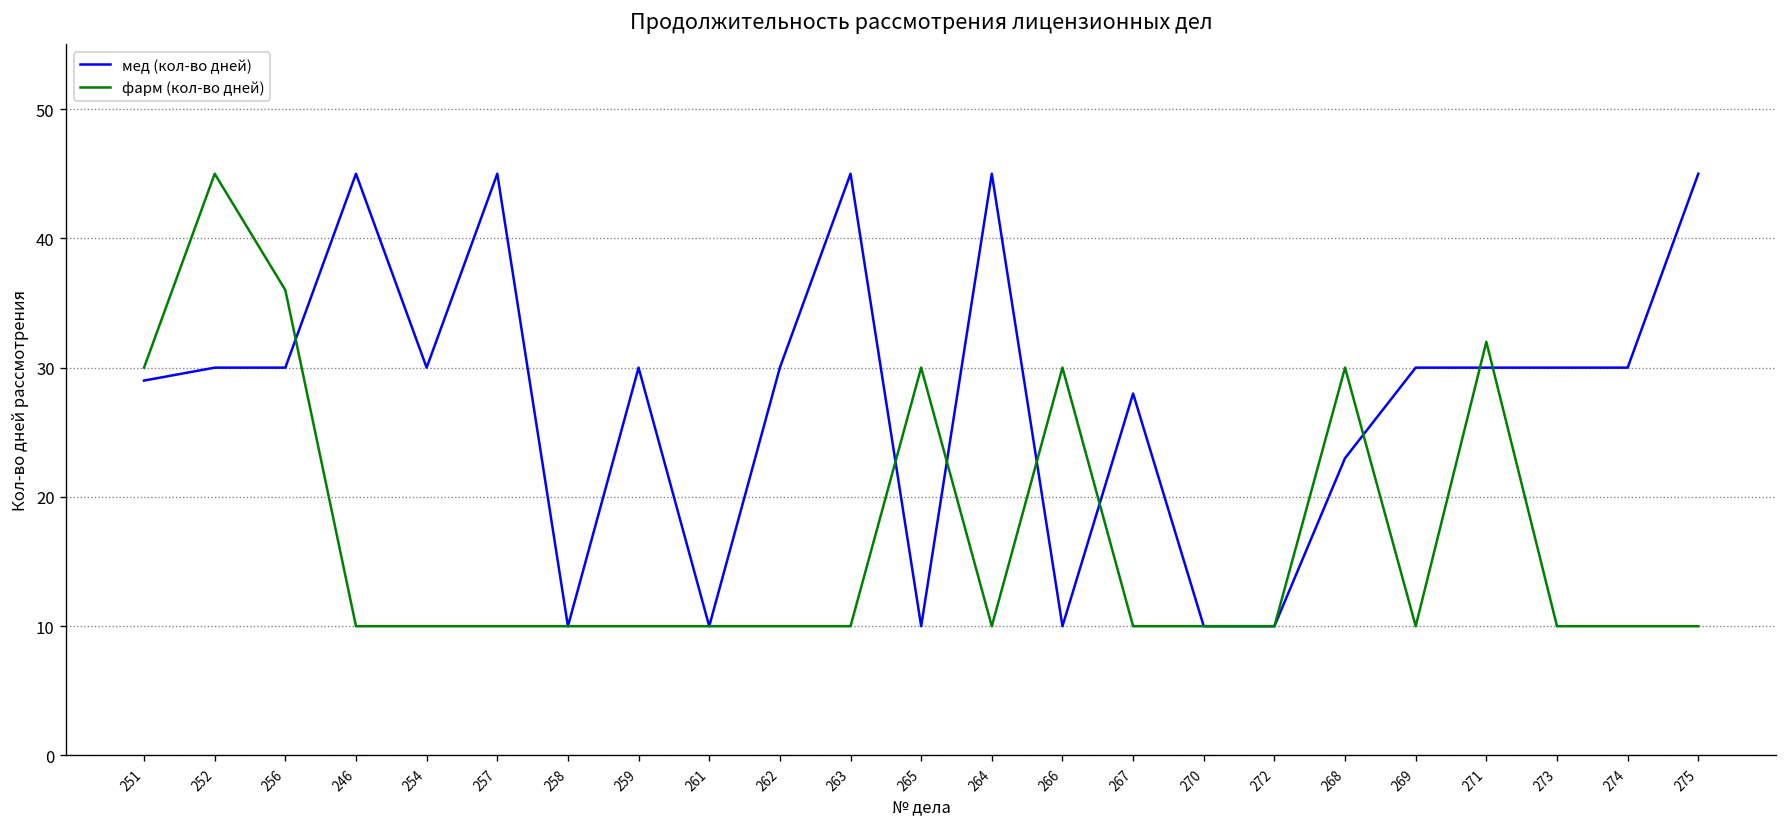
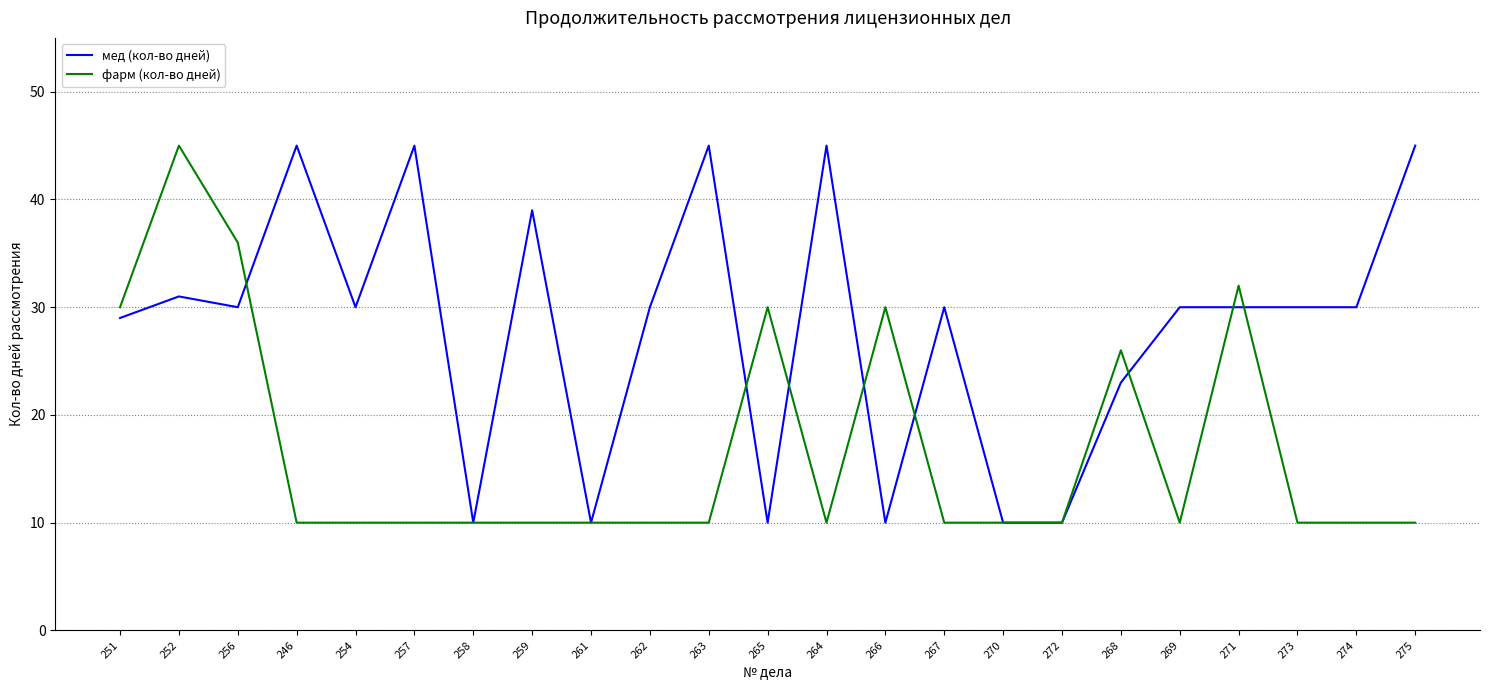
мед (кол-во дней), 252: 30 -> 31
мед (кол-во дней), 259: 30 -> 39
мед (кол-во дней), 267: 28 -> 30
фарм (кол-во дней), 268: 30 -> 26
